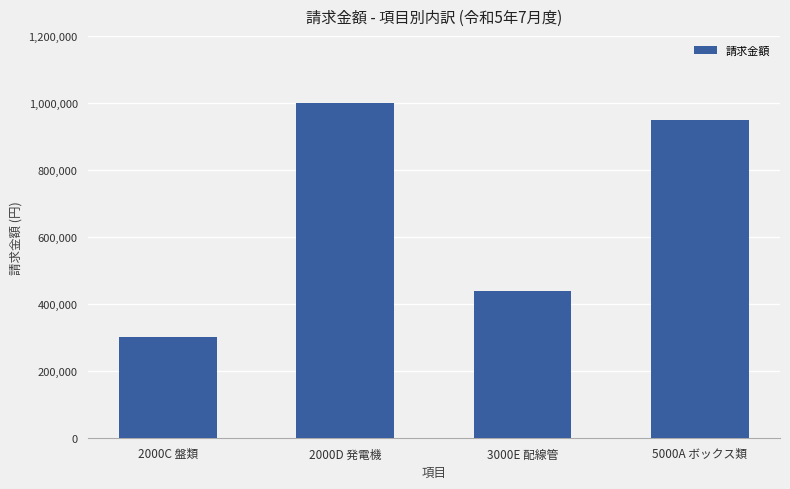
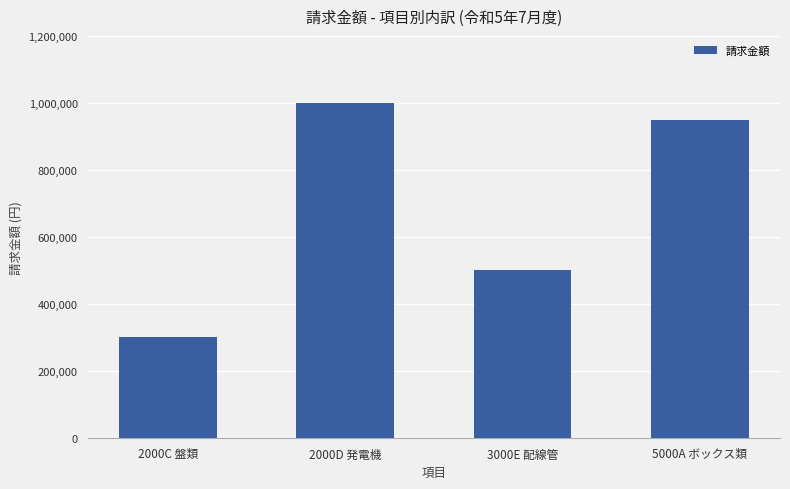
3000E 配線管: 440,000 -> 500,000
